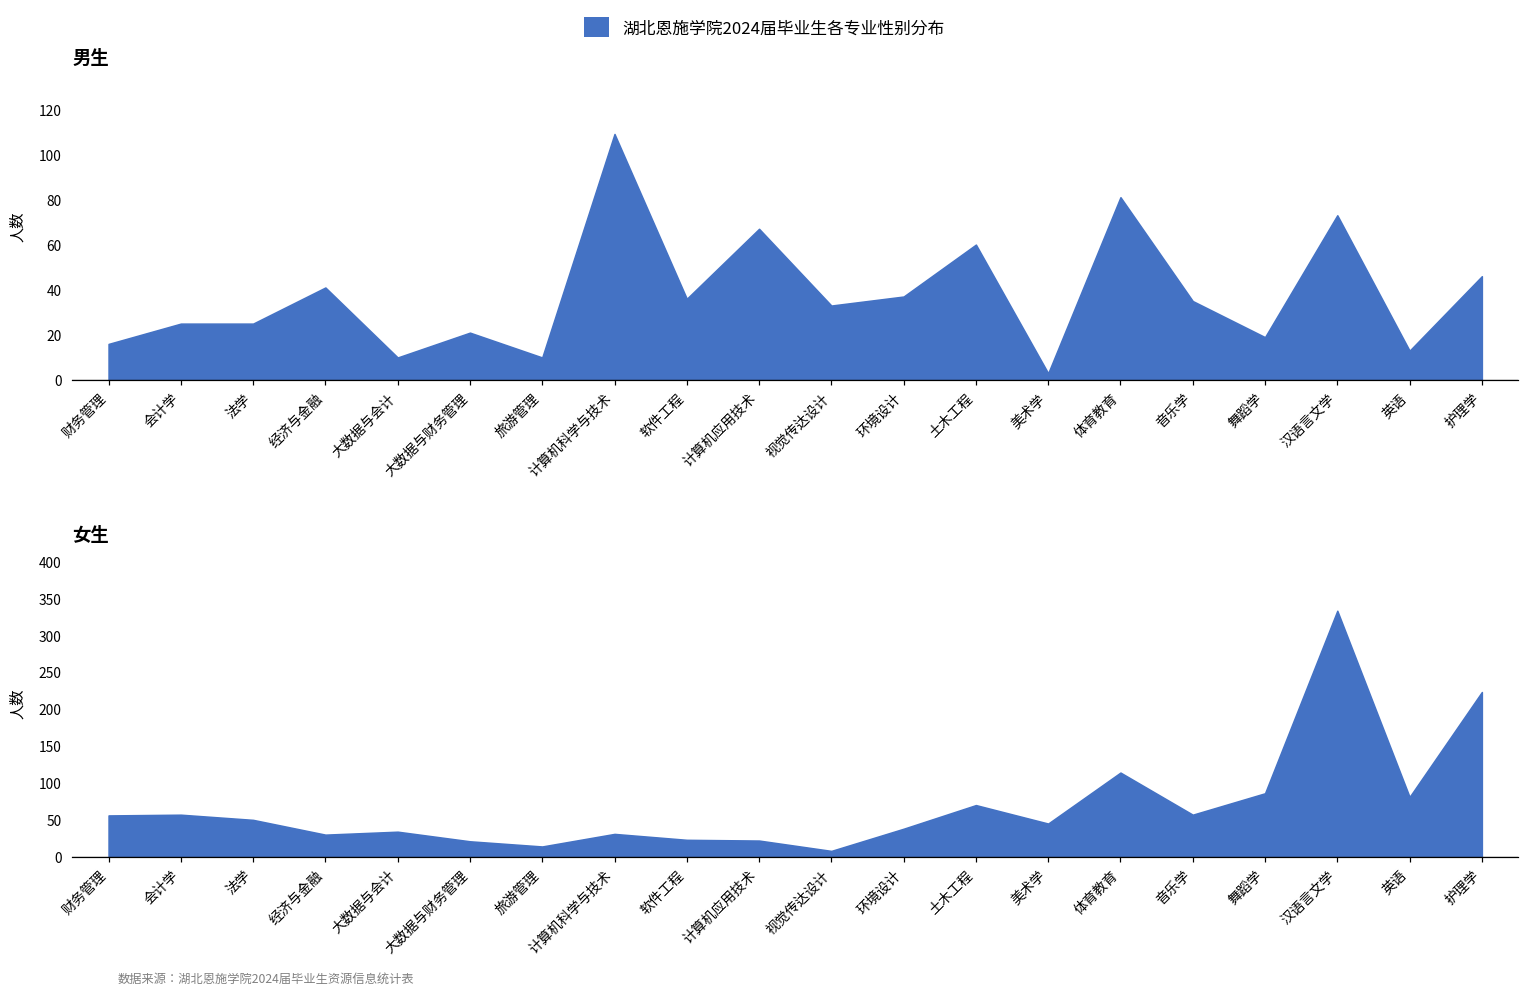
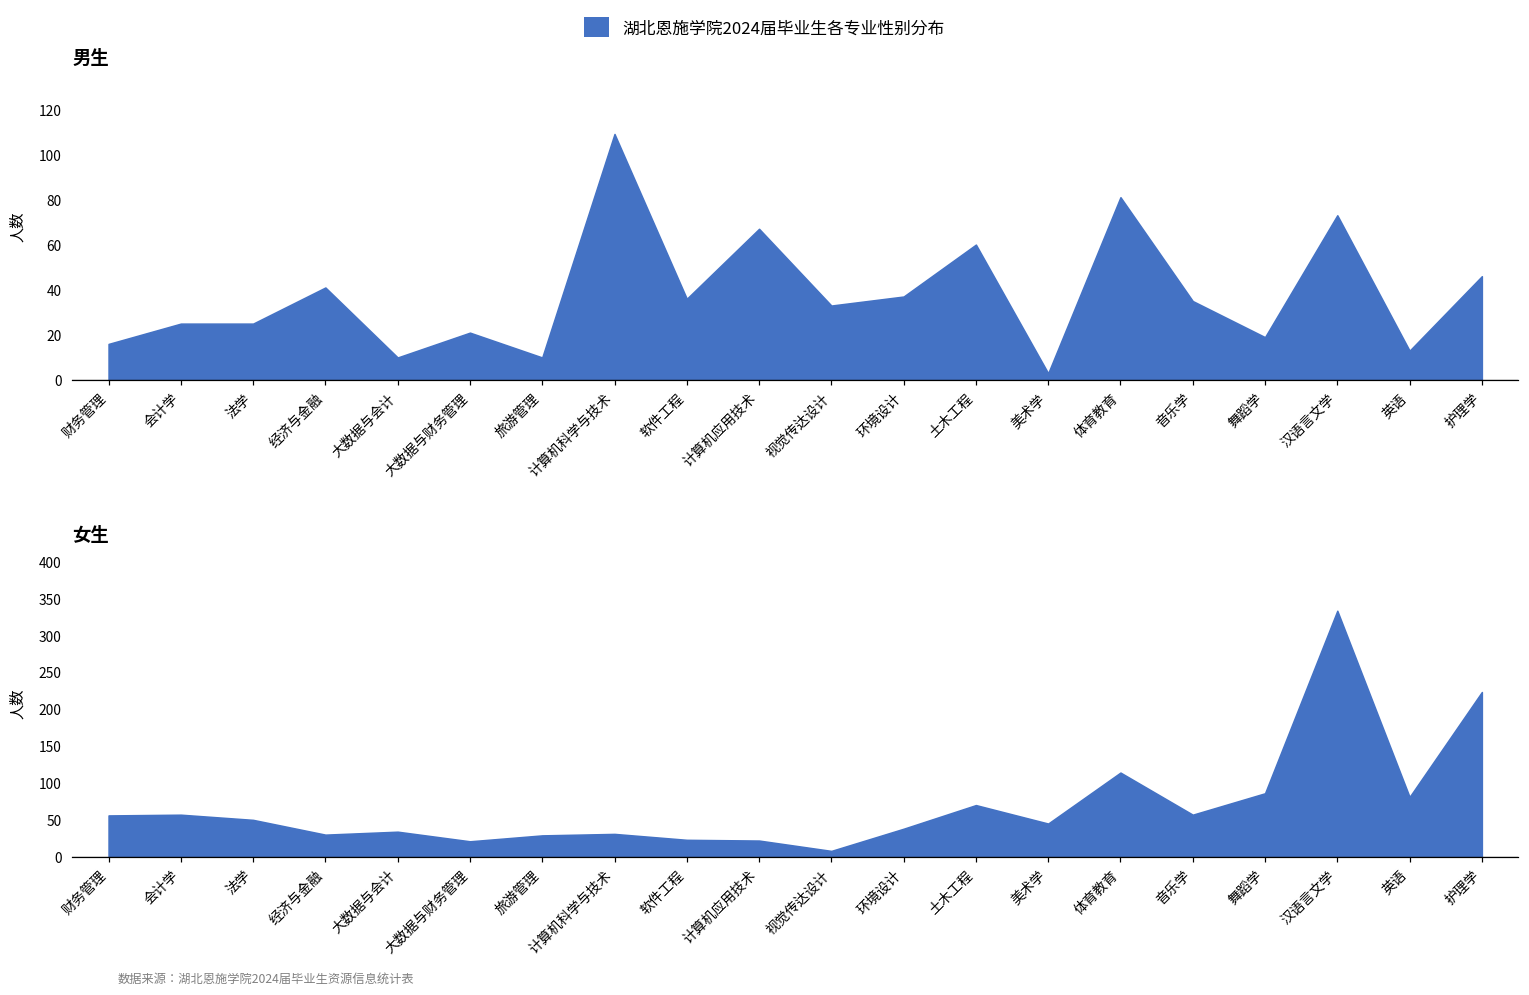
女生, 旅游管理: 10 -> 30
